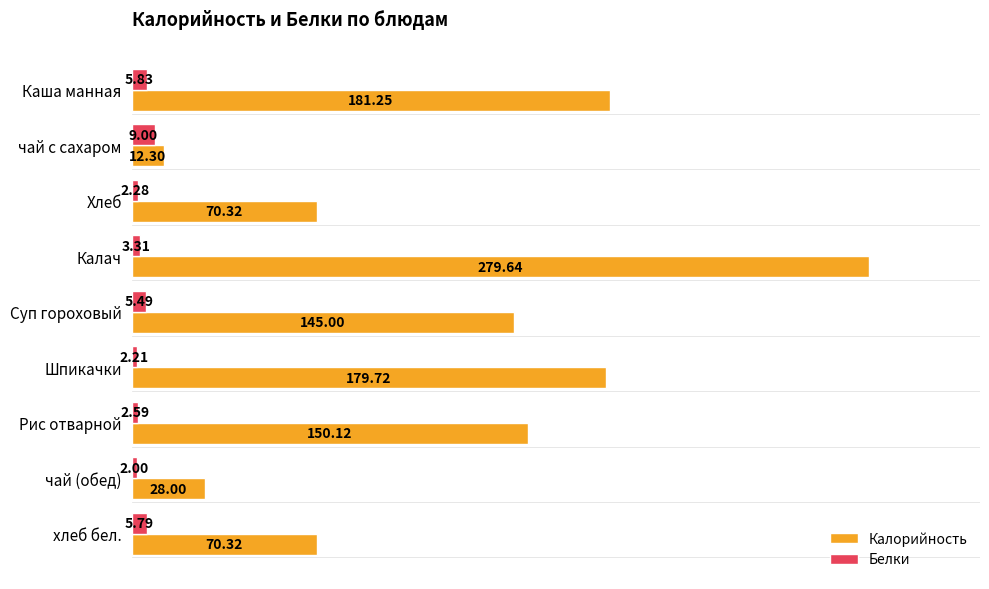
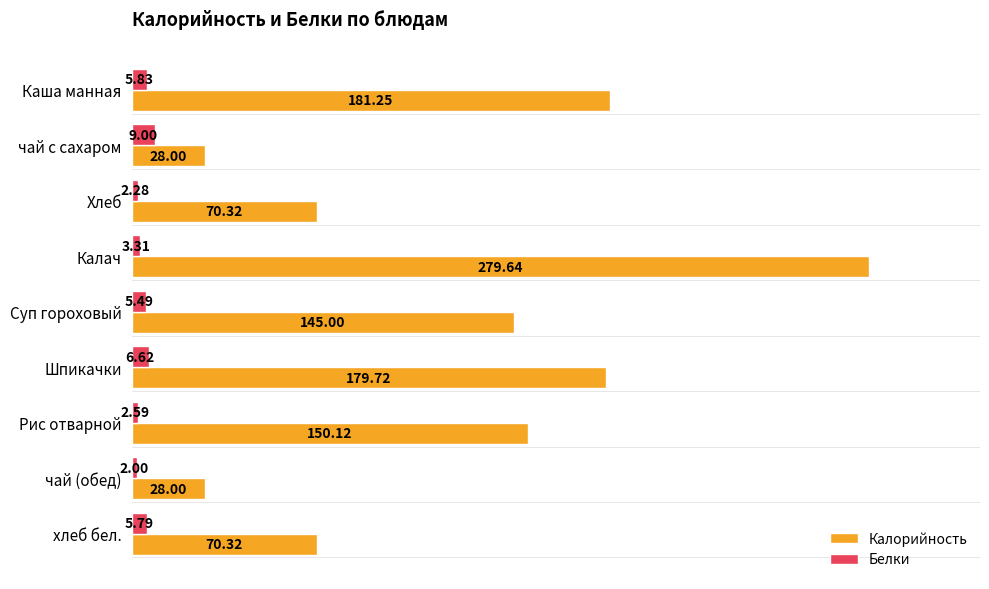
Калорийность, чай с сахаром: 12.30 -> 28.00
Белки, Шпикачки: 2.21 -> 6.62
